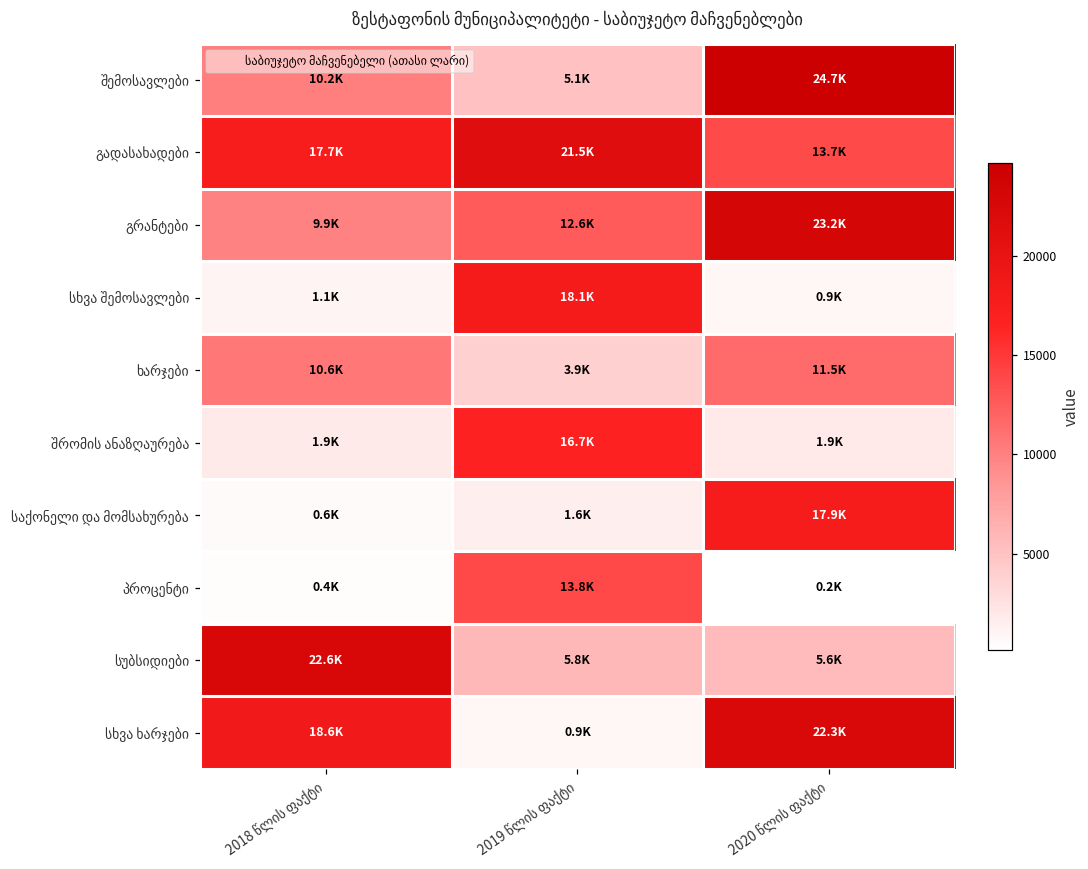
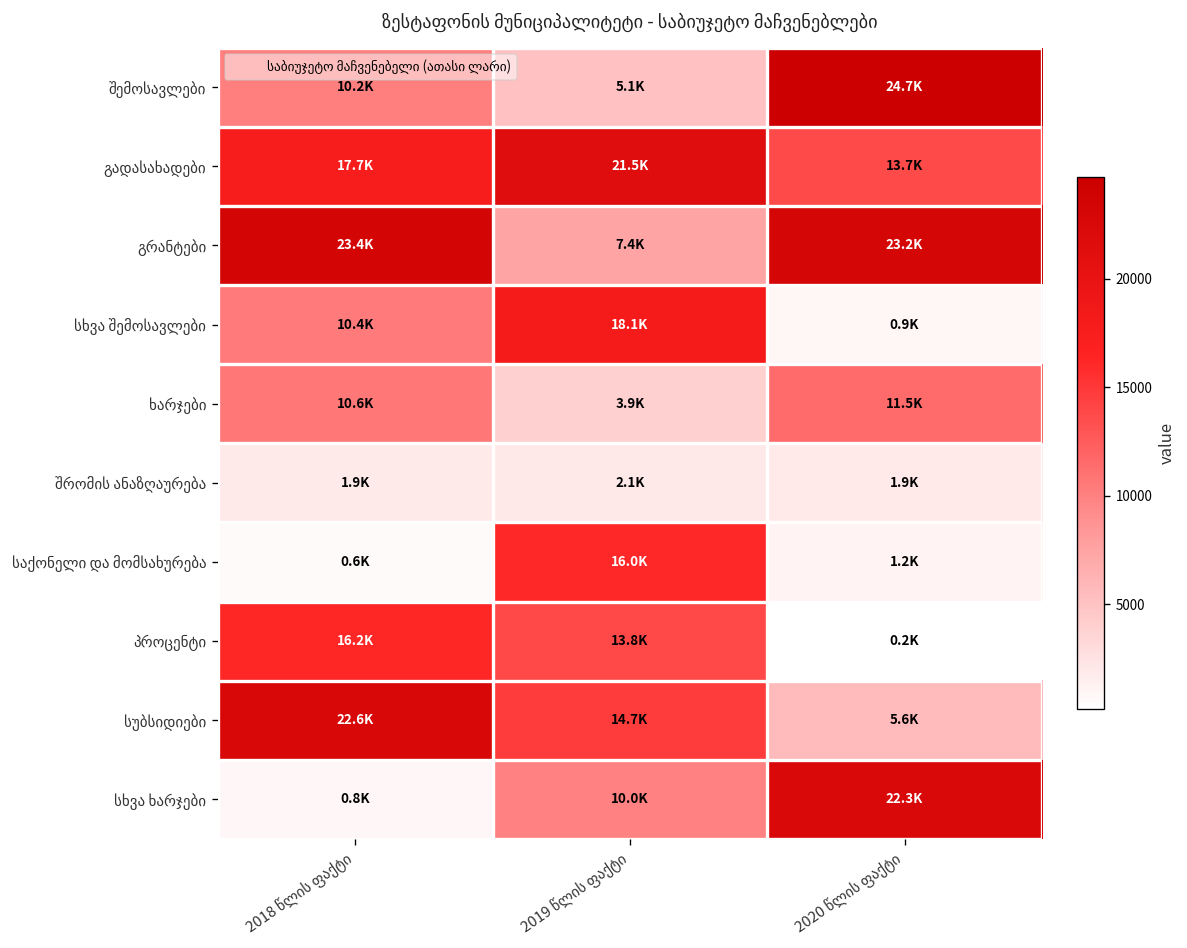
გრანტები, 2018 წლის ფაქტი: 9.9K -> 23.4K
გრანტები, 2019 წლის ფაქტი: 12.6K -> 7.4K
სხვა შემოსავლები, 2018 წლის ფაქტი: 1.1K -> 10.4K
შრომის ანაზღაურება, 2019 წლის ფაქტი: 16.7K -> 2.1K
საქონელი და მომსახურება, 2019 წლის ფაქტი: 1.6K -> 16.0K
საქონელი და მომსახურება, 2020 წლის ფაქტი: 17.9K -> 1.2K
პროცენტი, 2018 წლის ფაქტი: 0.4K -> 16.2K
სუბსიდიები, 2019 წლის ფაქტი: 5.8K -> 14.7K
სხვა ხარჯები, 2018 წლის ფაქტი: 18.6K -> 0.8K
სხვა ხარჯები, 2019 წლის ფაქტი: 0.9K -> 10.0K
